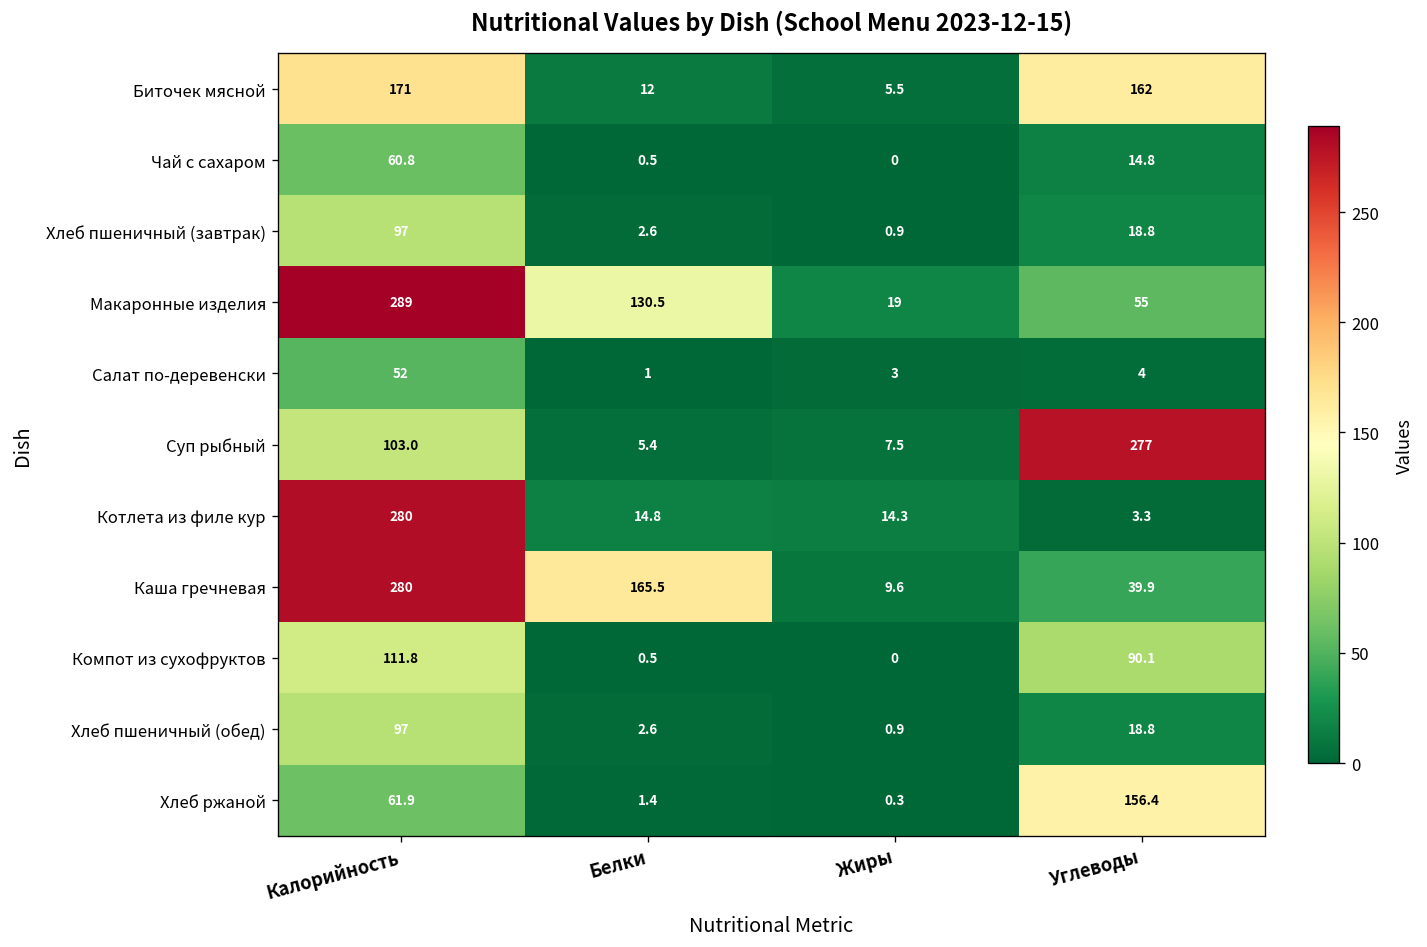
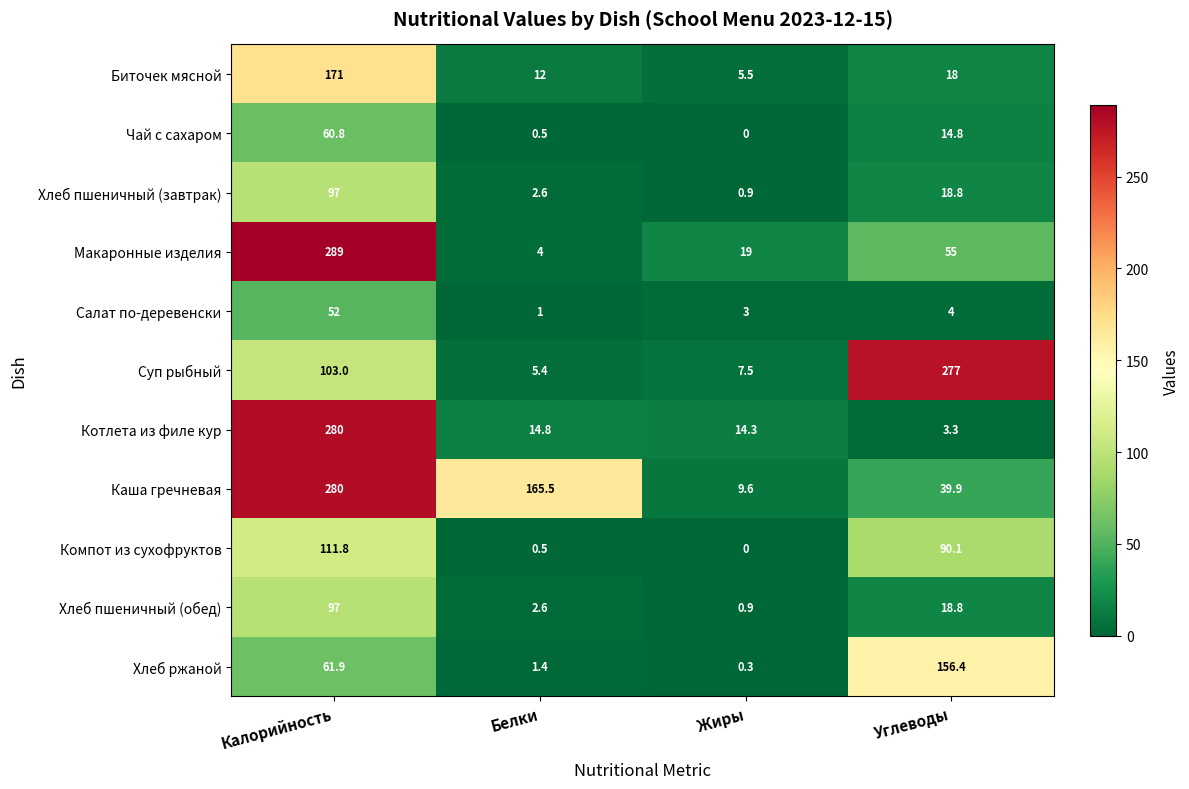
Биточек мясной, Углеводы: 162 -> 18
Макаронные изделия, Белки: 130.5 -> 4
